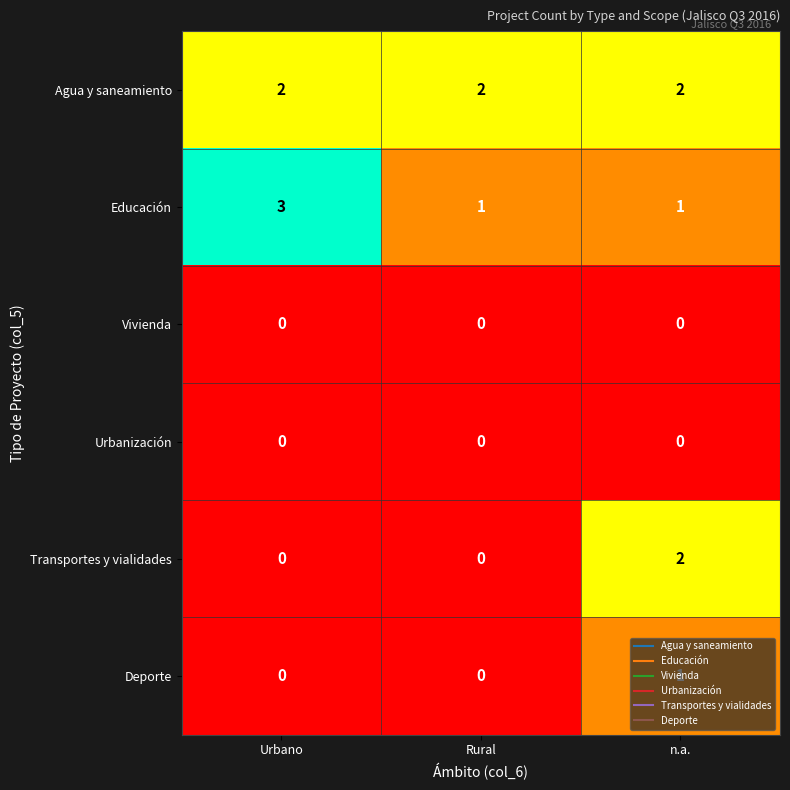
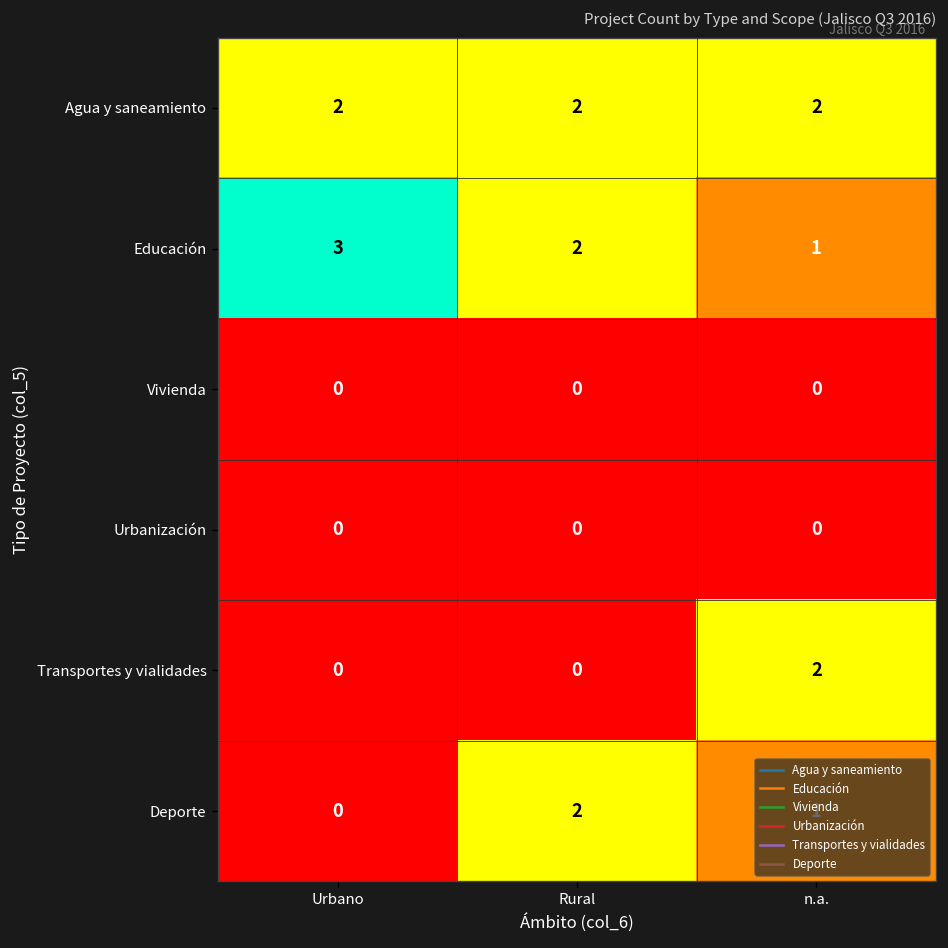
Educación, Rural: 1 -> 2
Deporte, Rural: 0 -> 2
